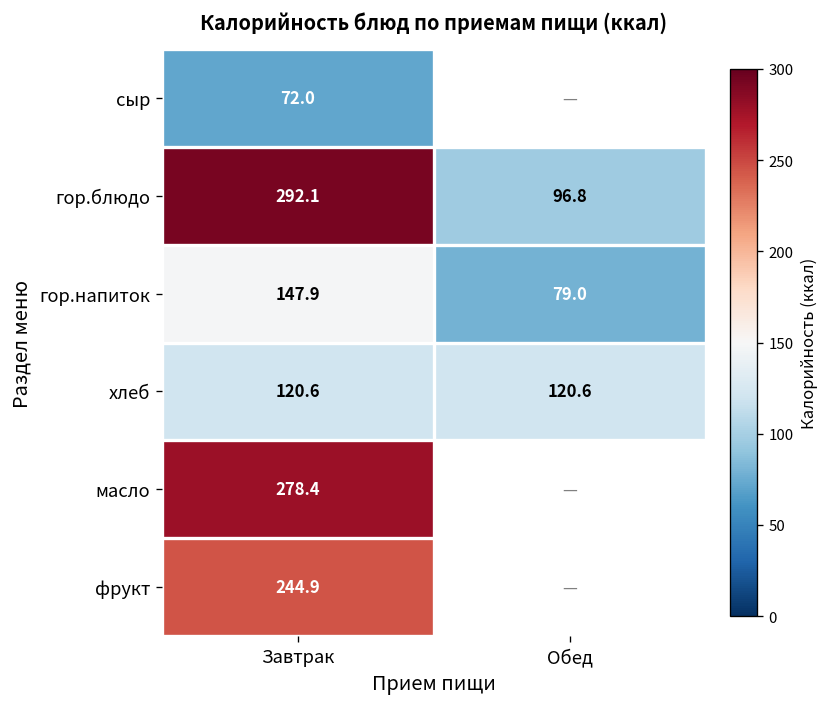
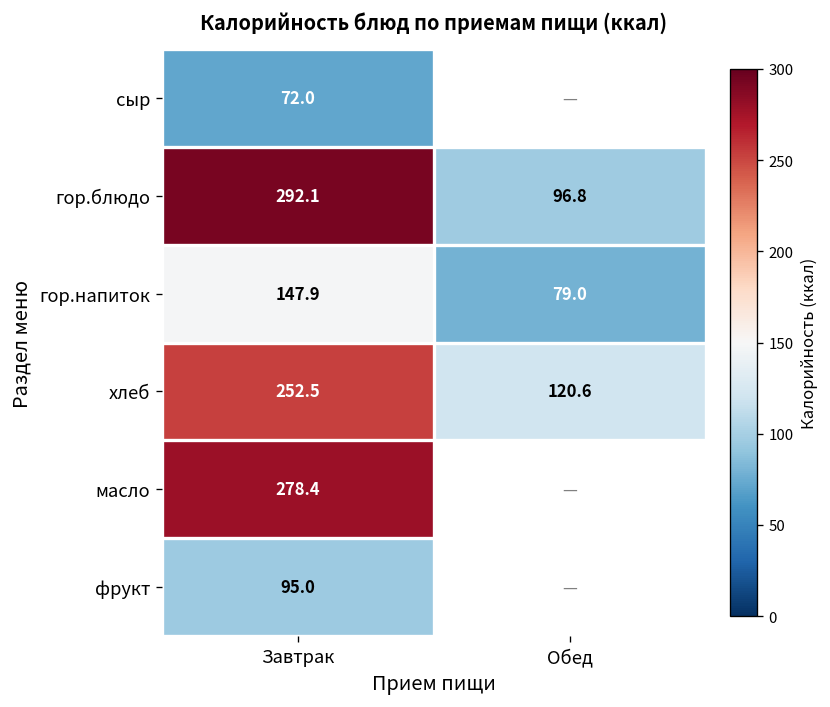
хлеб, Завтрак: 120.6 -> 252.5
фрукт, Завтрак: 244.9 -> 95.0
